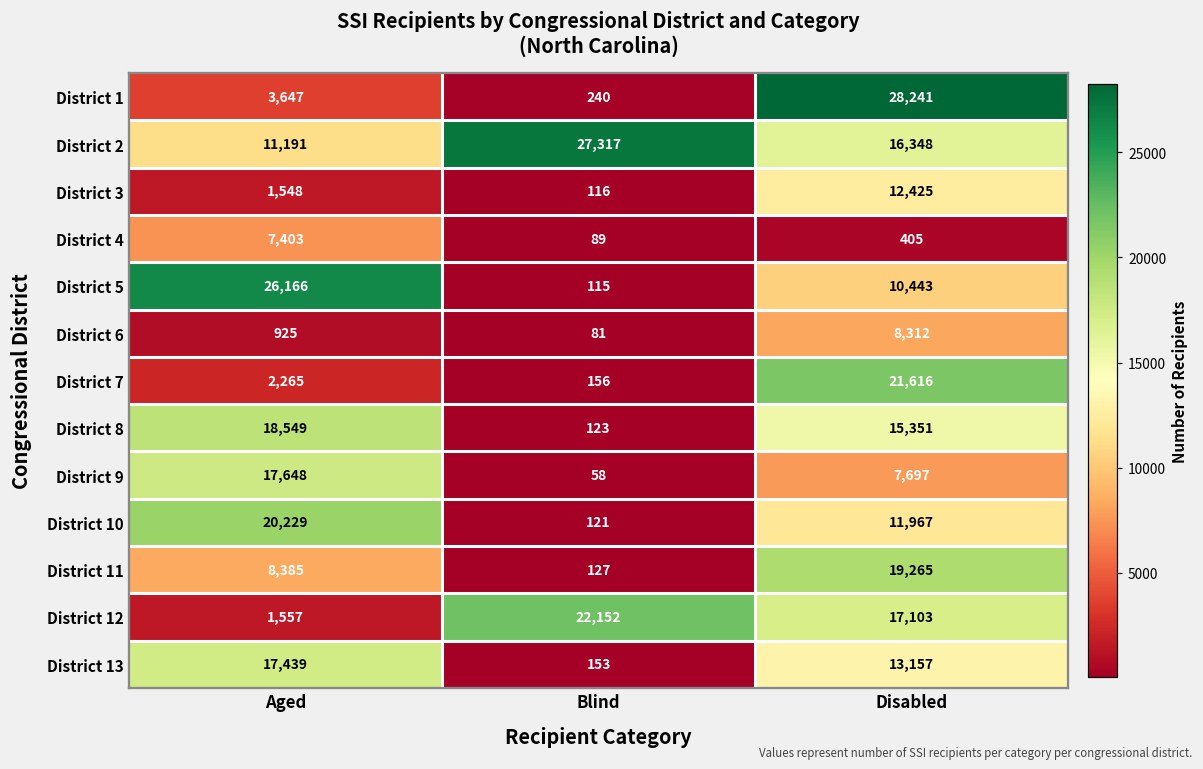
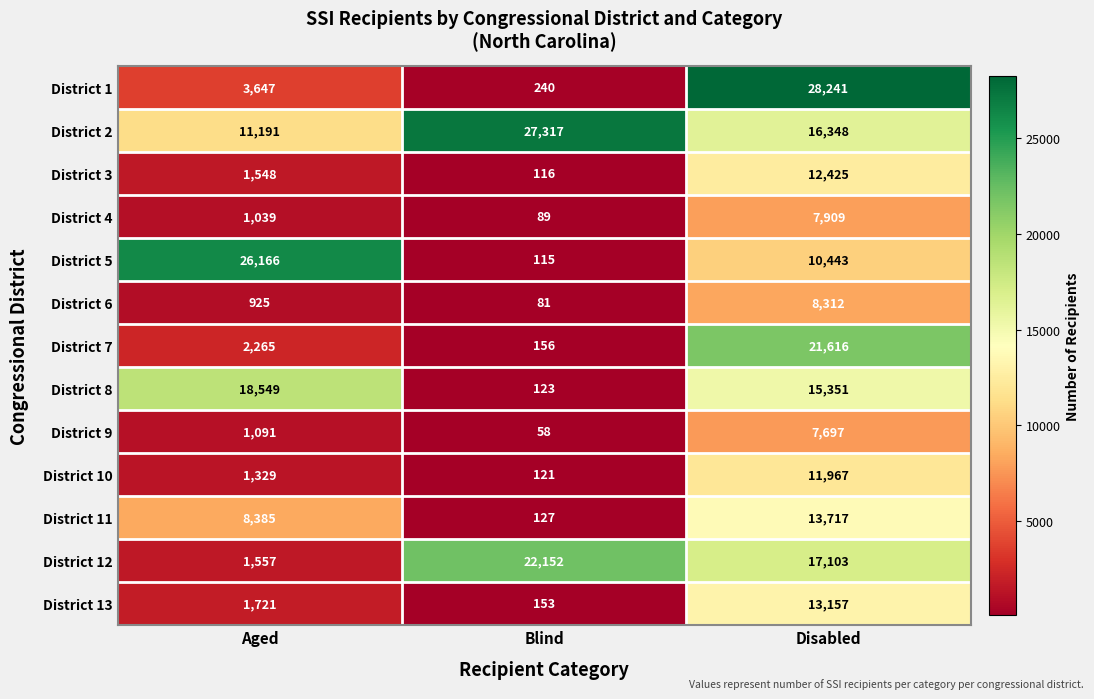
District 4, Aged: 7,403 -> 1,039
District 4, Disabled: 405 -> 7,909
District 9, Aged: 17,648 -> 1,091
District 10, Aged: 20,229 -> 1,329
District 11, Disabled: 19,265 -> 13,717
District 13, Aged: 17,439 -> 1,721
